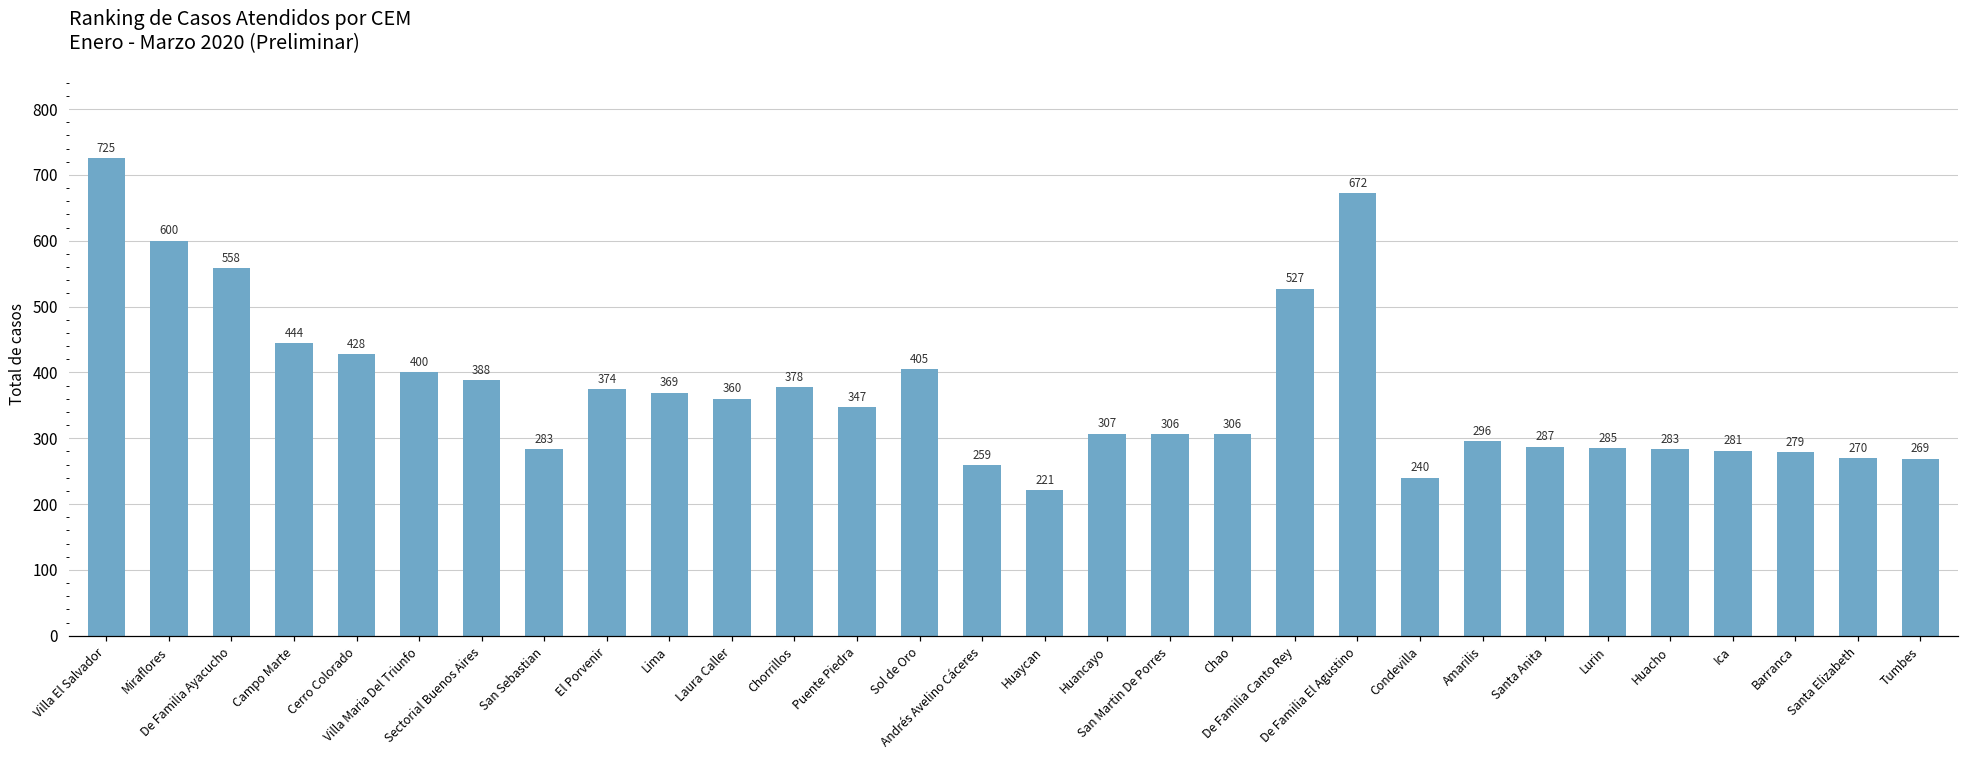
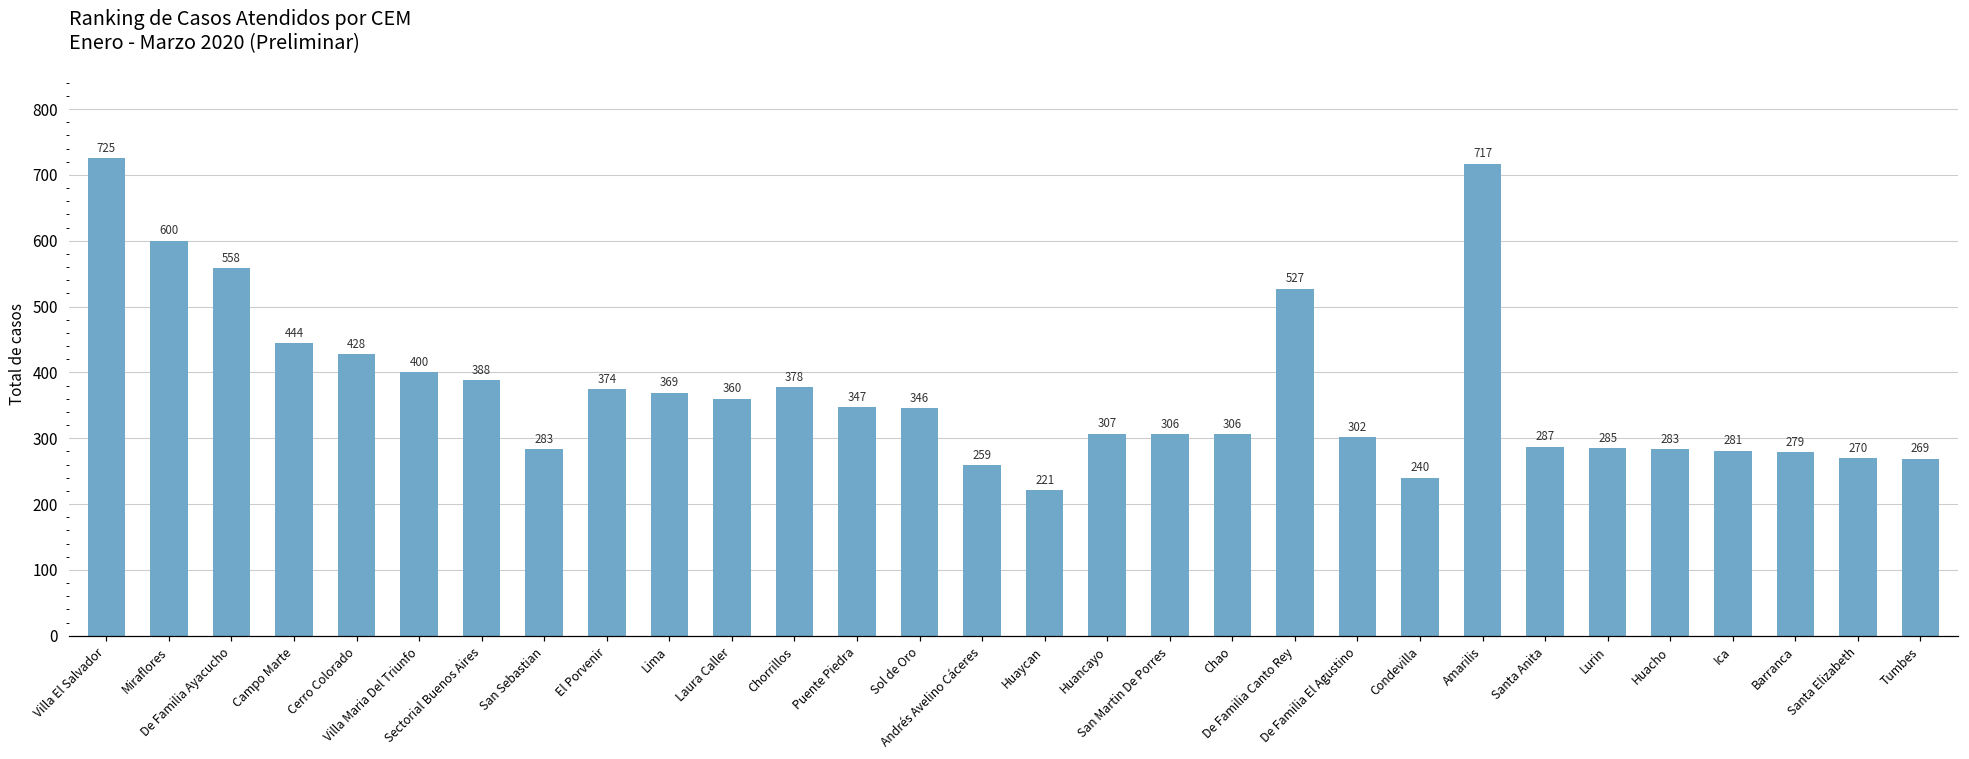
Sol de Oro: 405 -> 346
De Familia El Agustino: 672 -> 302
Amarilis: 296 -> 717
